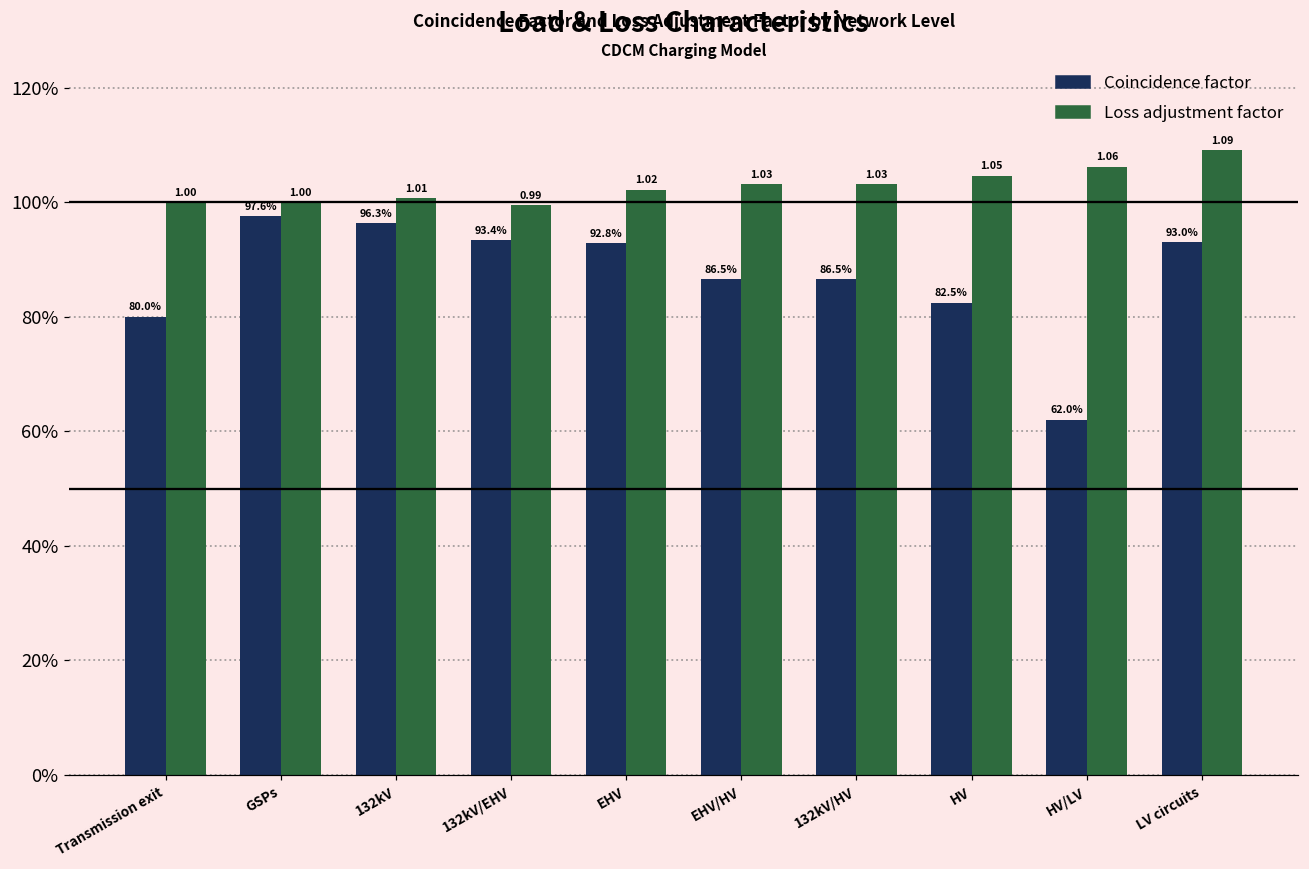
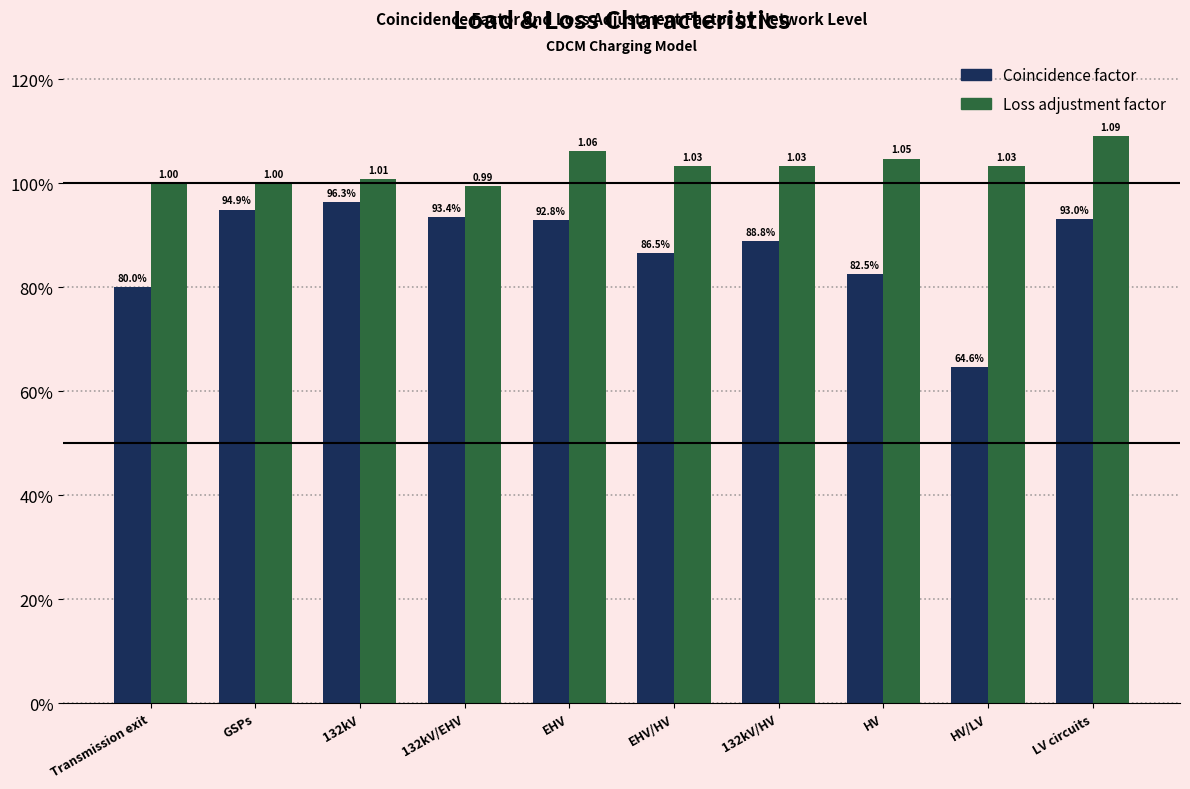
Coincidence factor, GSPs: 97.6% -> 94.9%
Loss adjustment factor, EHV: 1.02 -> 1.06
Coincidence factor, 132kV/HV: 86.5% -> 88.8%
Coincidence factor, HV/LV: 62.0% -> 64.6%
Loss adjustment factor, HV/LV: 1.06 -> 1.03
